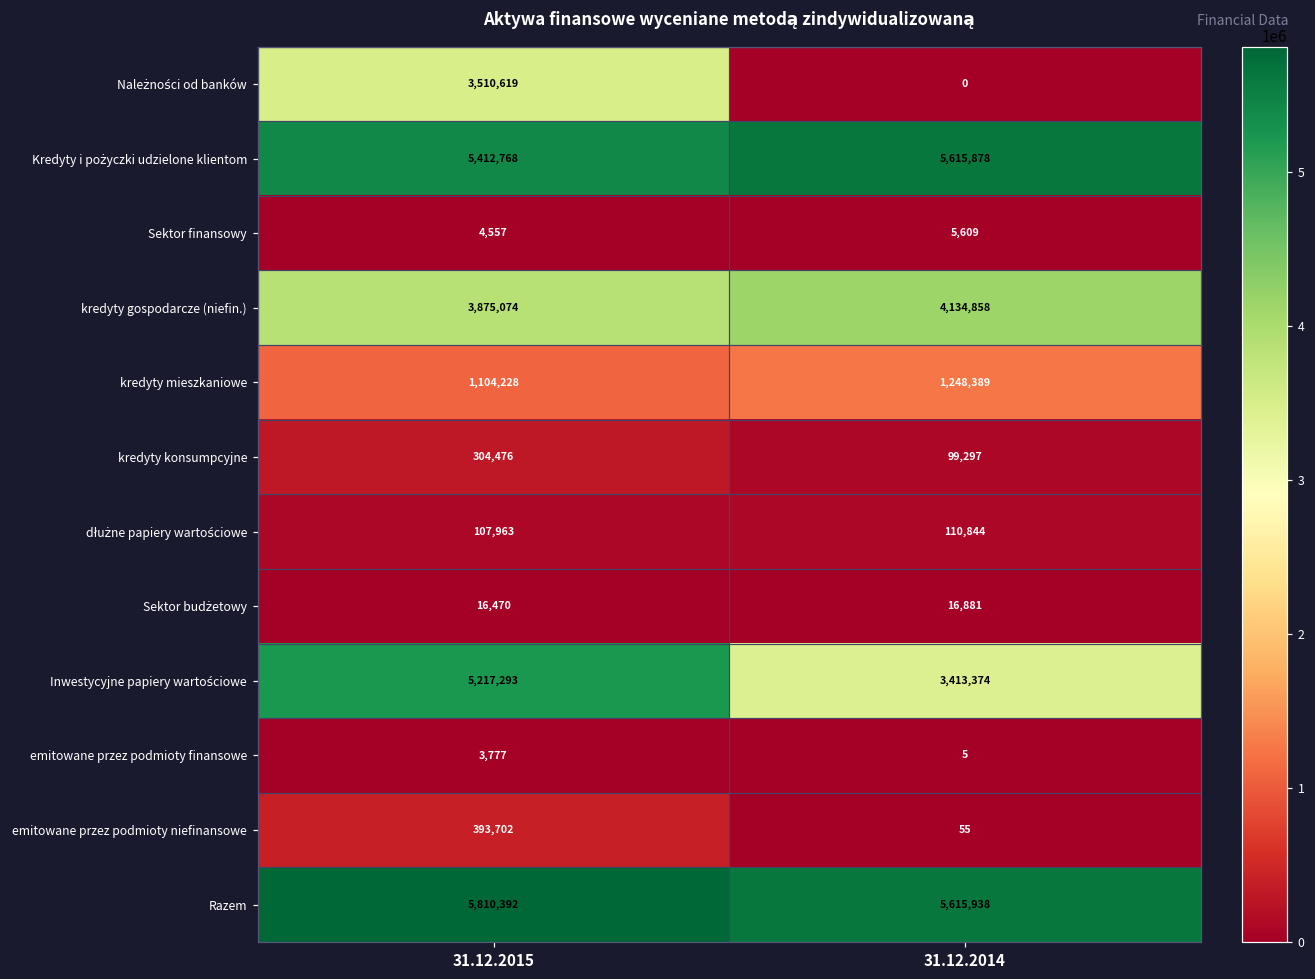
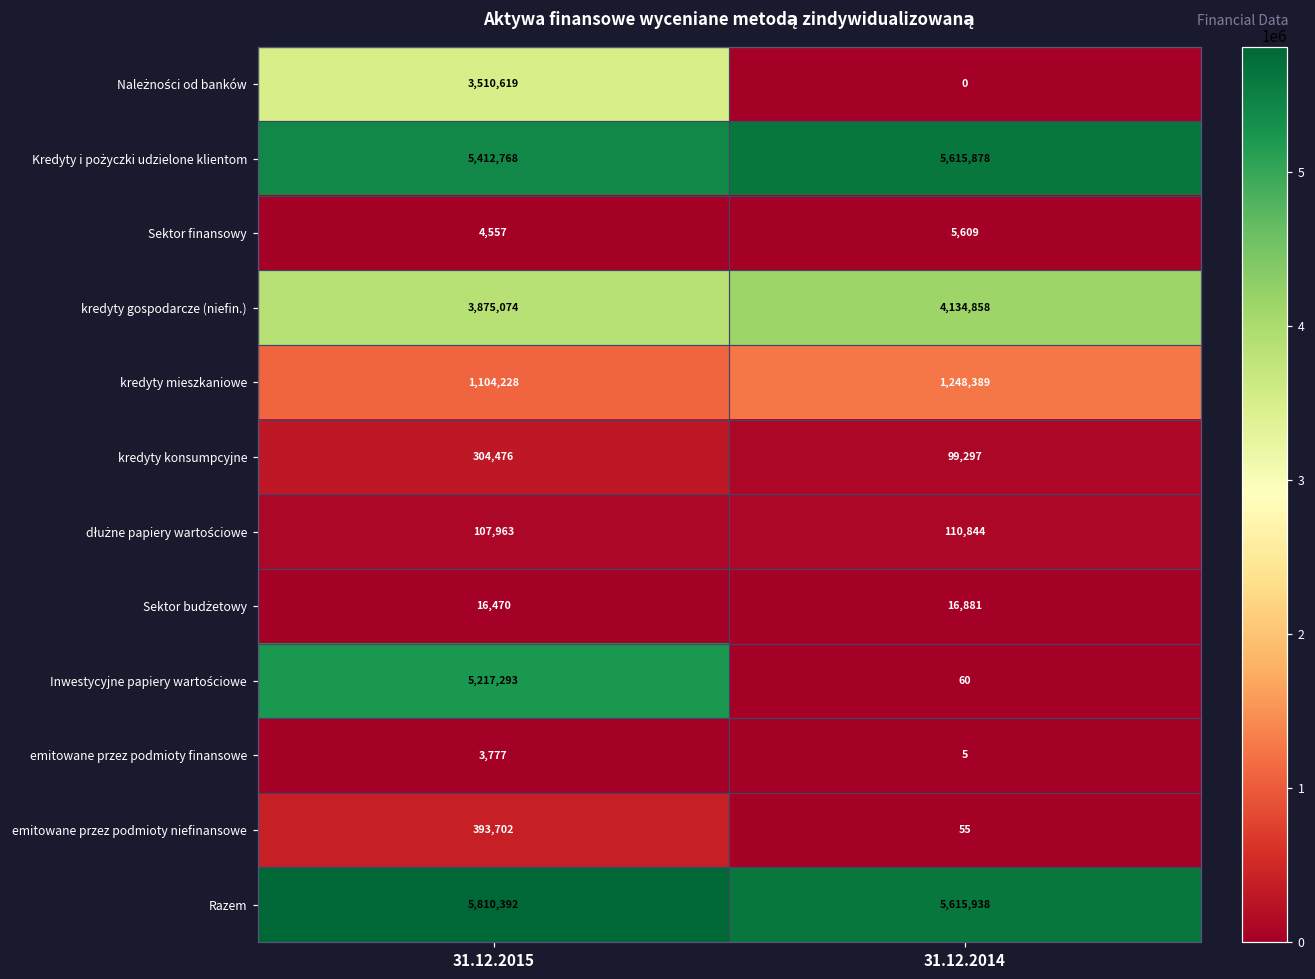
Inwestycyjne papiery wartościowe, 31.12.2014: 3,413,374 -> 60
